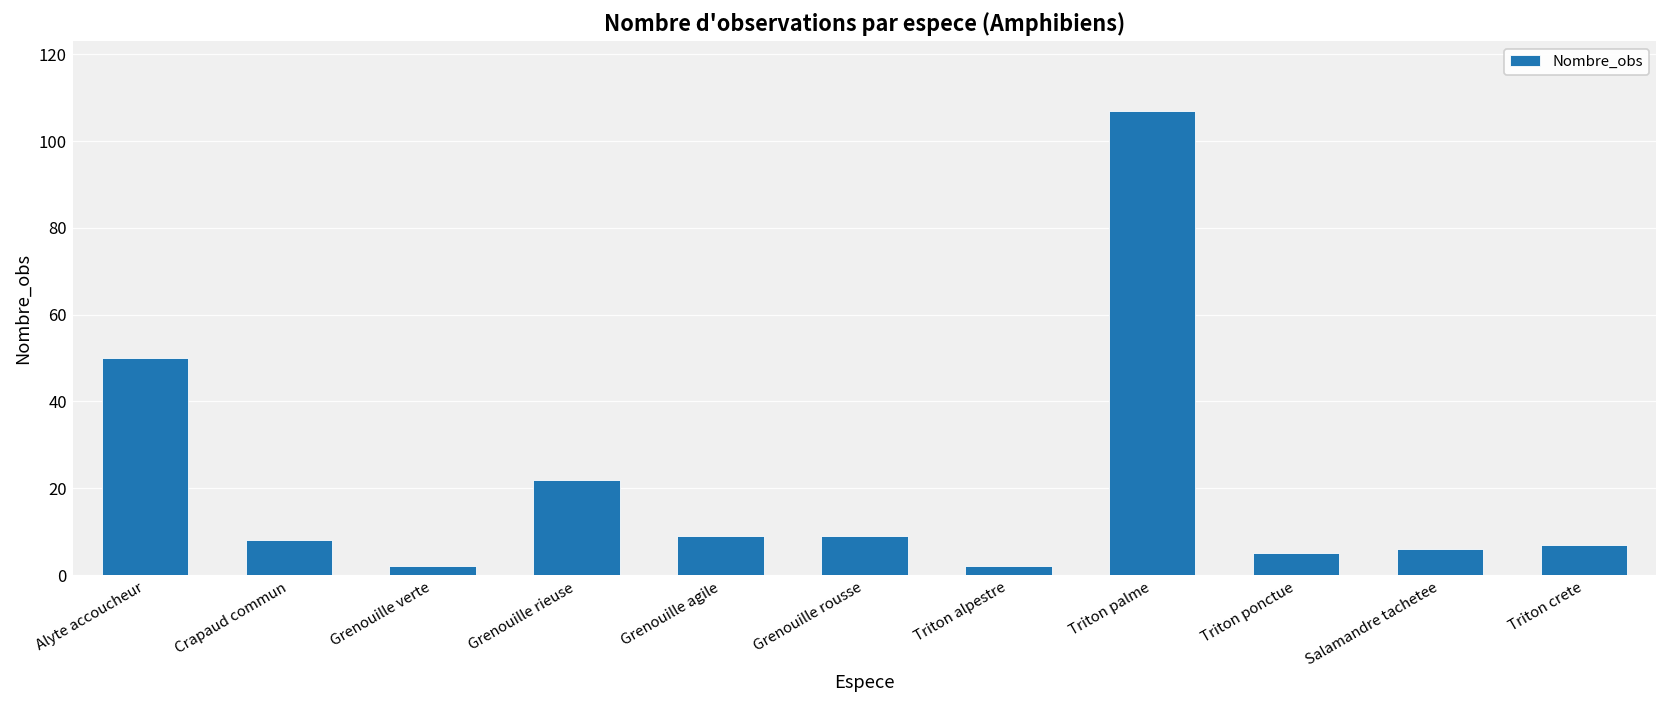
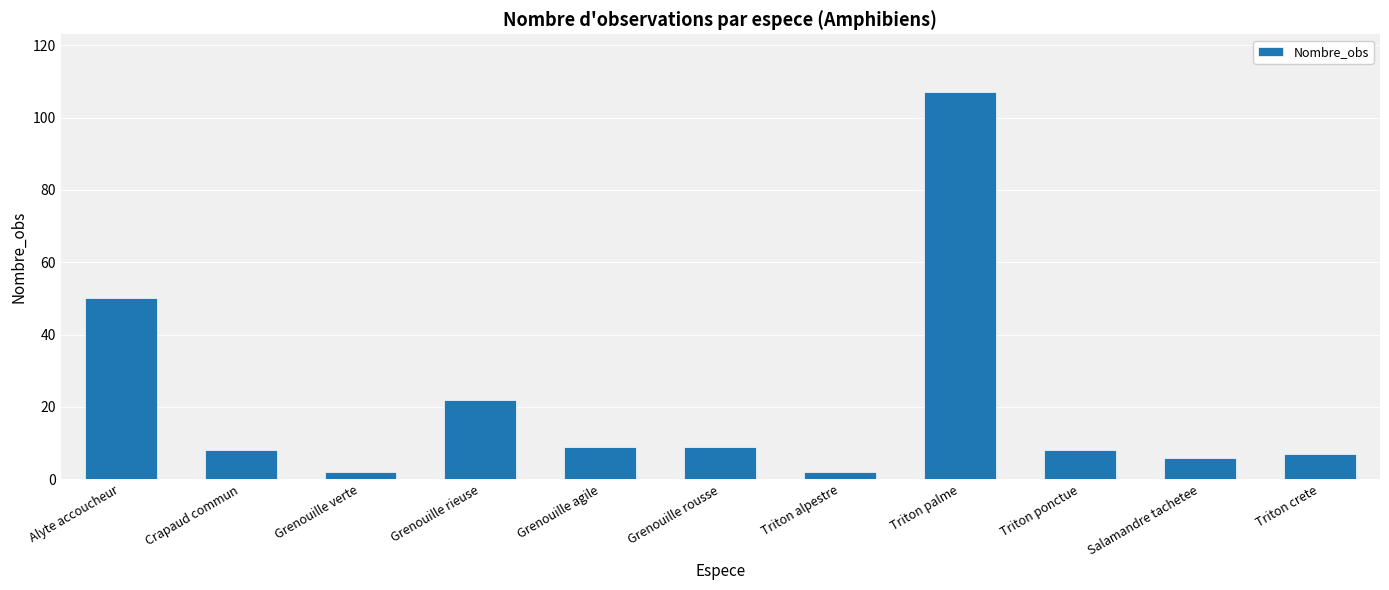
Triton ponctue: 5 -> 8
